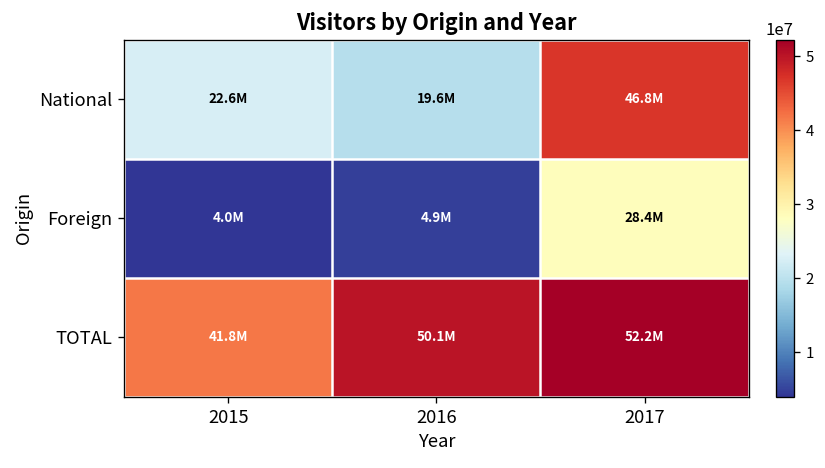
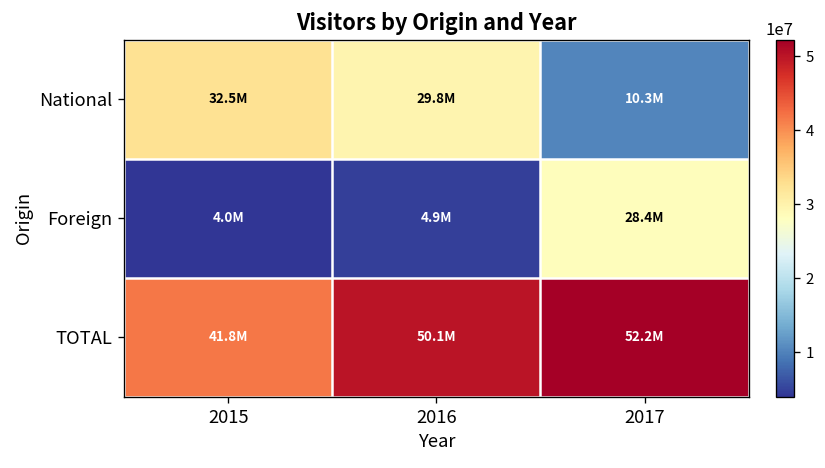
National, 2015: 22.6M -> 32.5M
National, 2016: 19.6M -> 29.8M
National, 2017: 46.8M -> 10.3M
